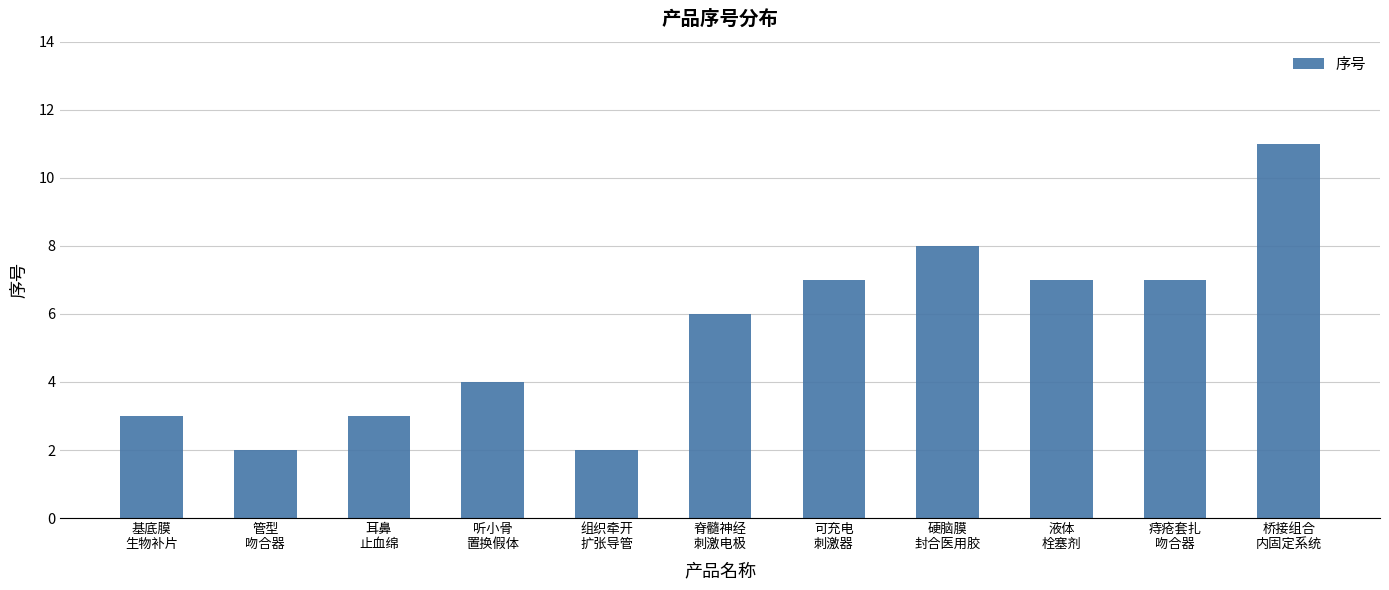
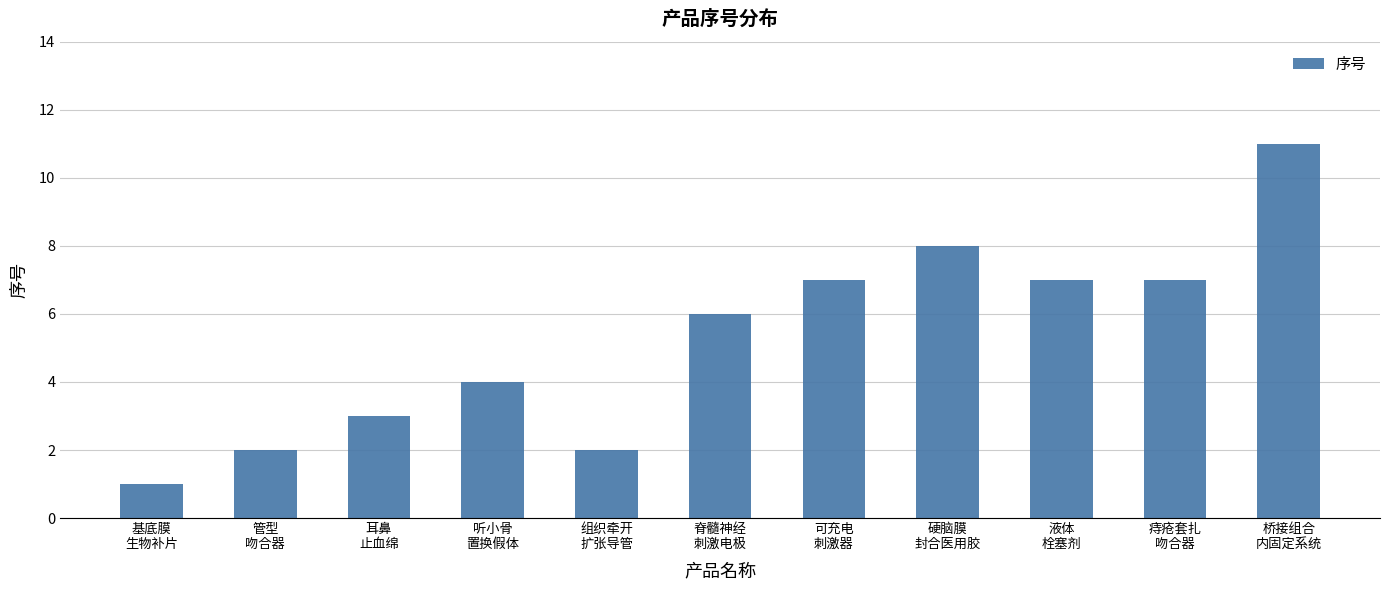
基底膜 生物补片: 3 -> 1
